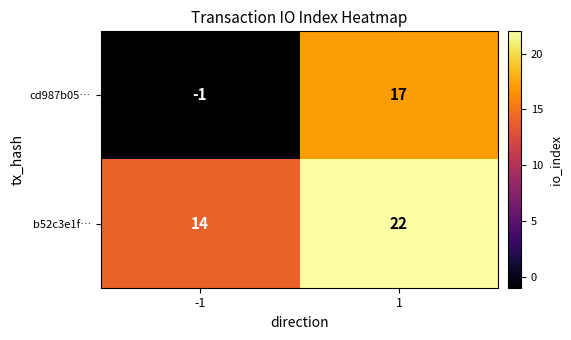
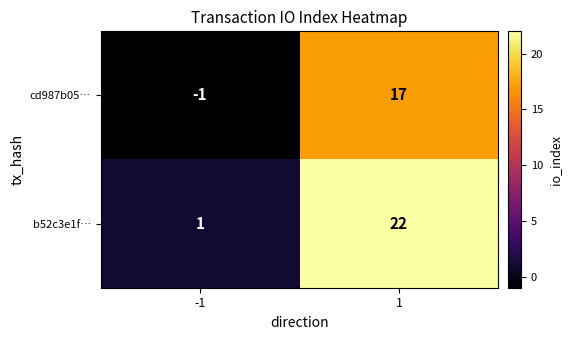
b52c3e1f…, -1: 14 -> 1
